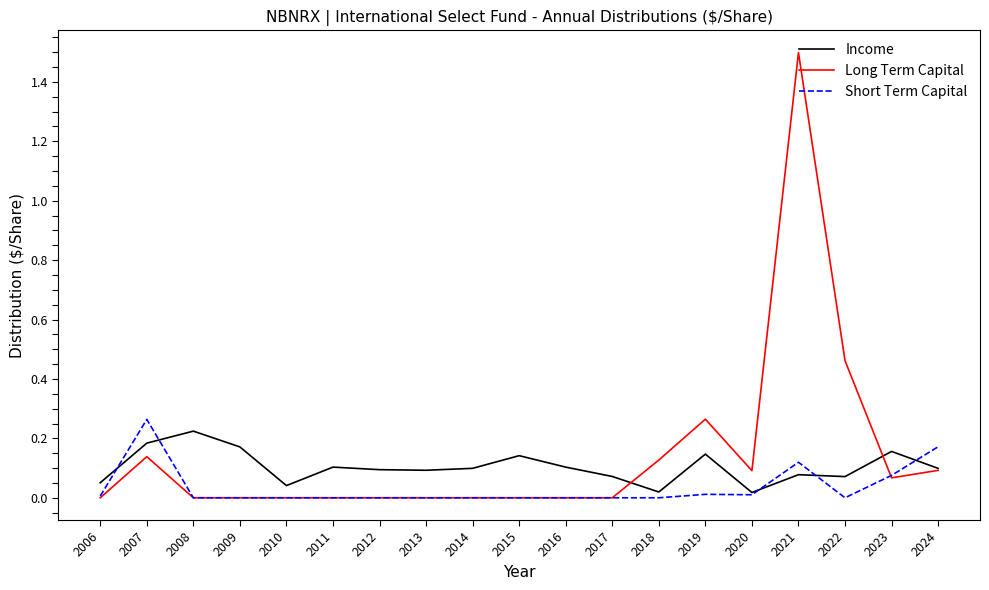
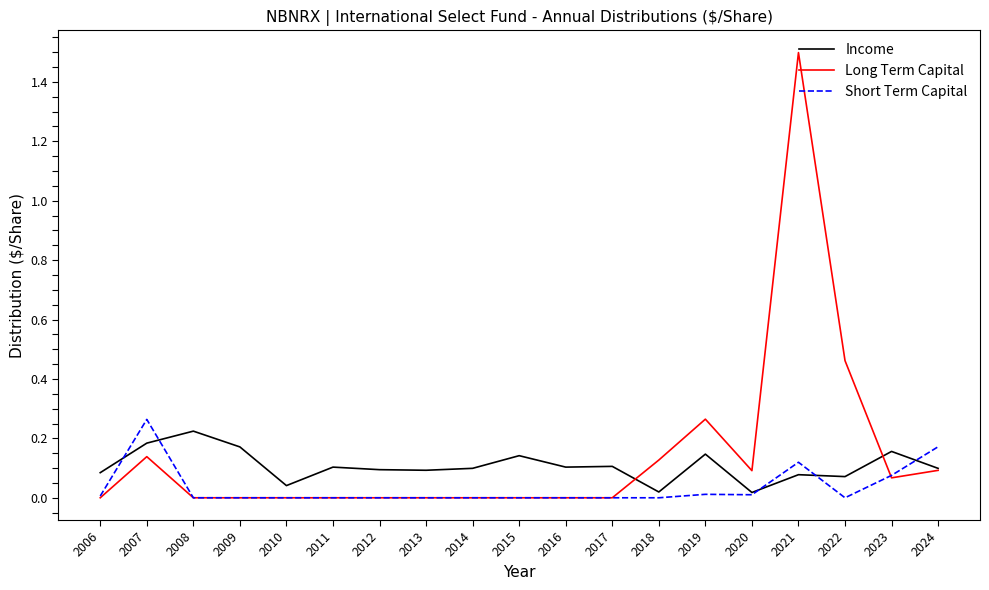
Income, 2006: 0.05 -> 0.08
Income, 2017: 0.07 -> 0.11
